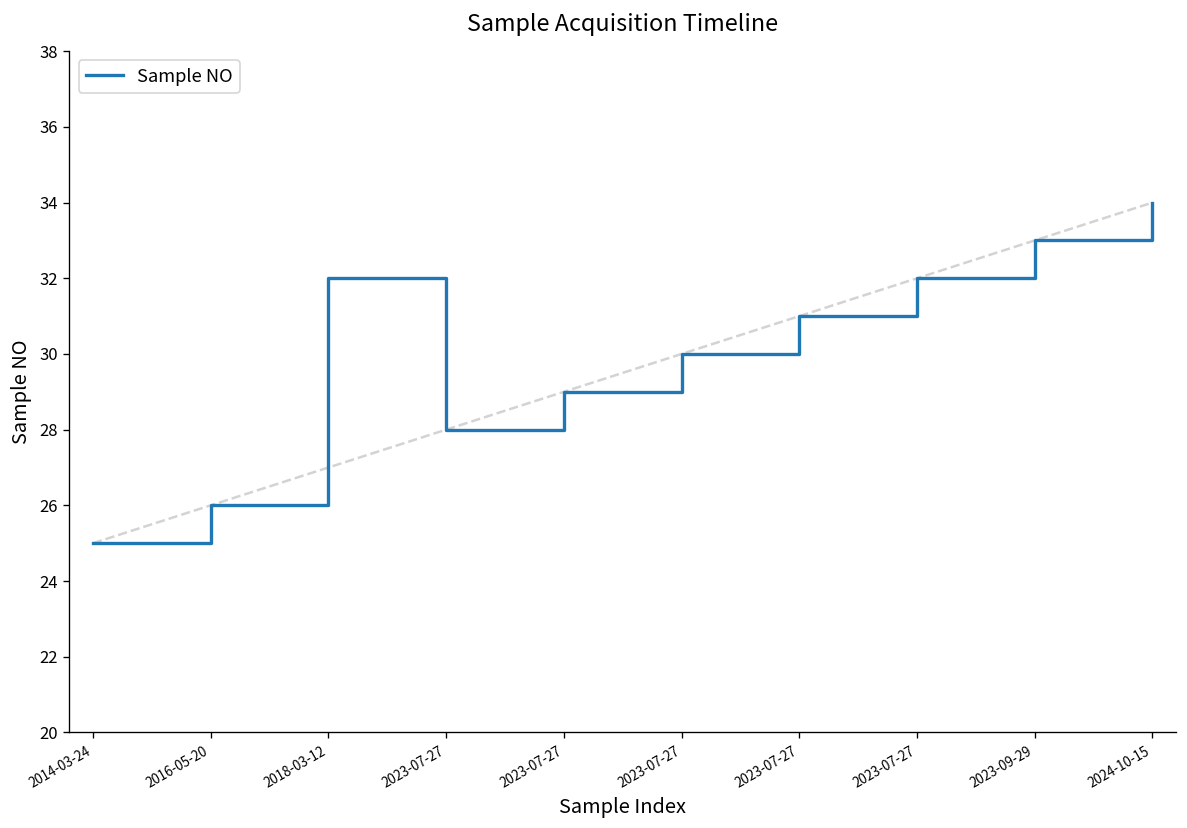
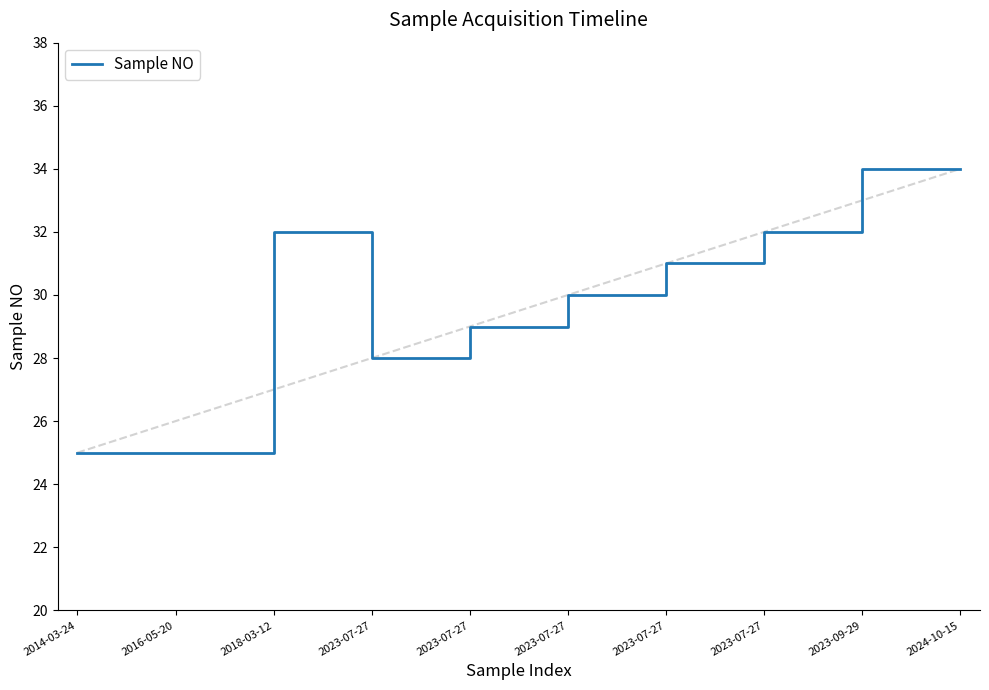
Sample NO, 2016-05-20: 26 -> 25
Sample NO, 2023-09-29: 33 -> 34
